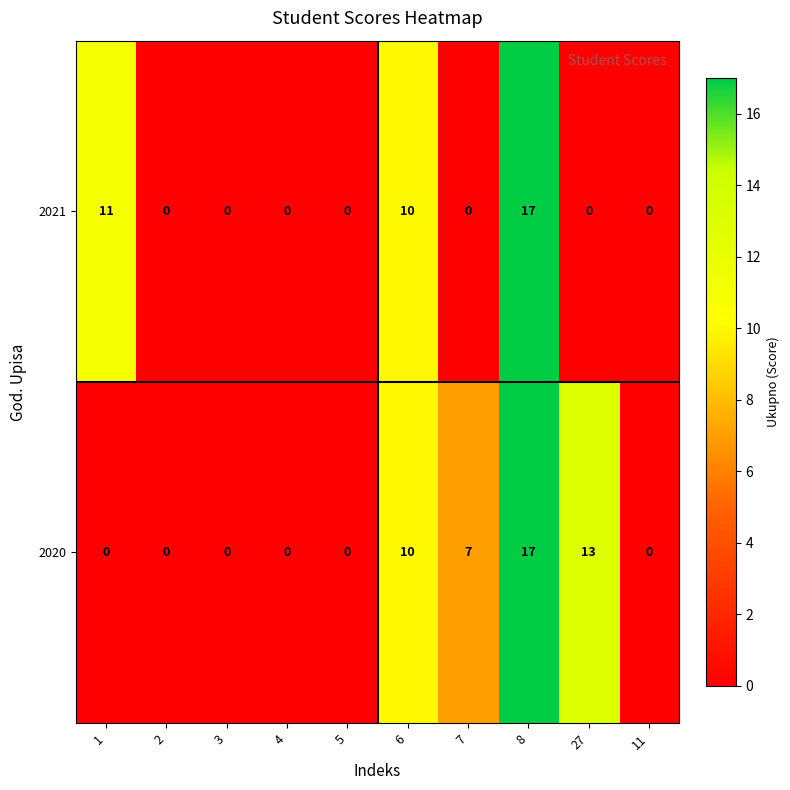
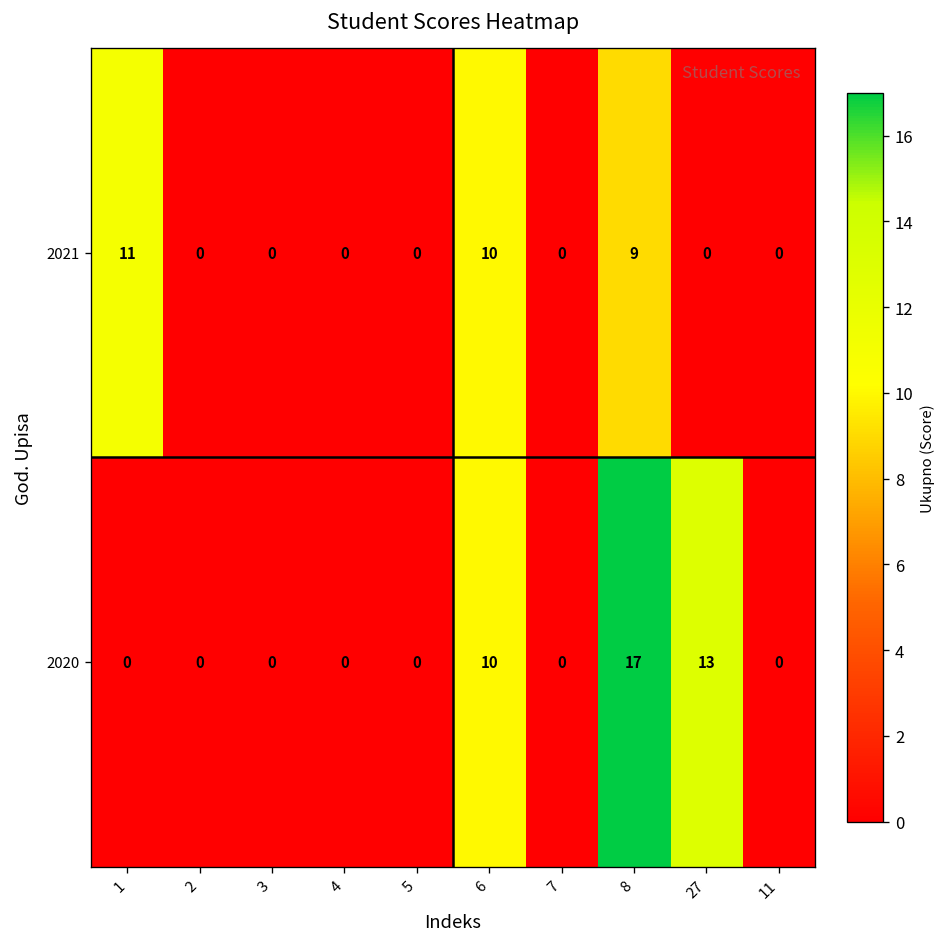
2021, 8: 17 -> 9
2020, 7: 7 -> 0
